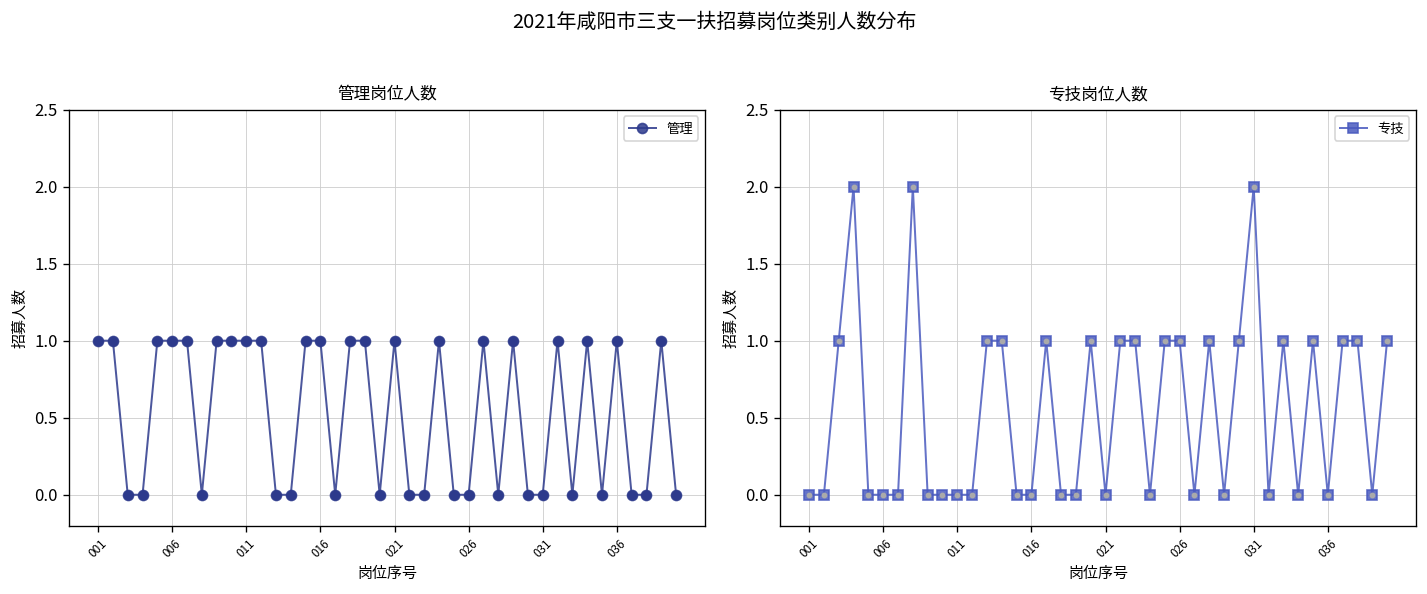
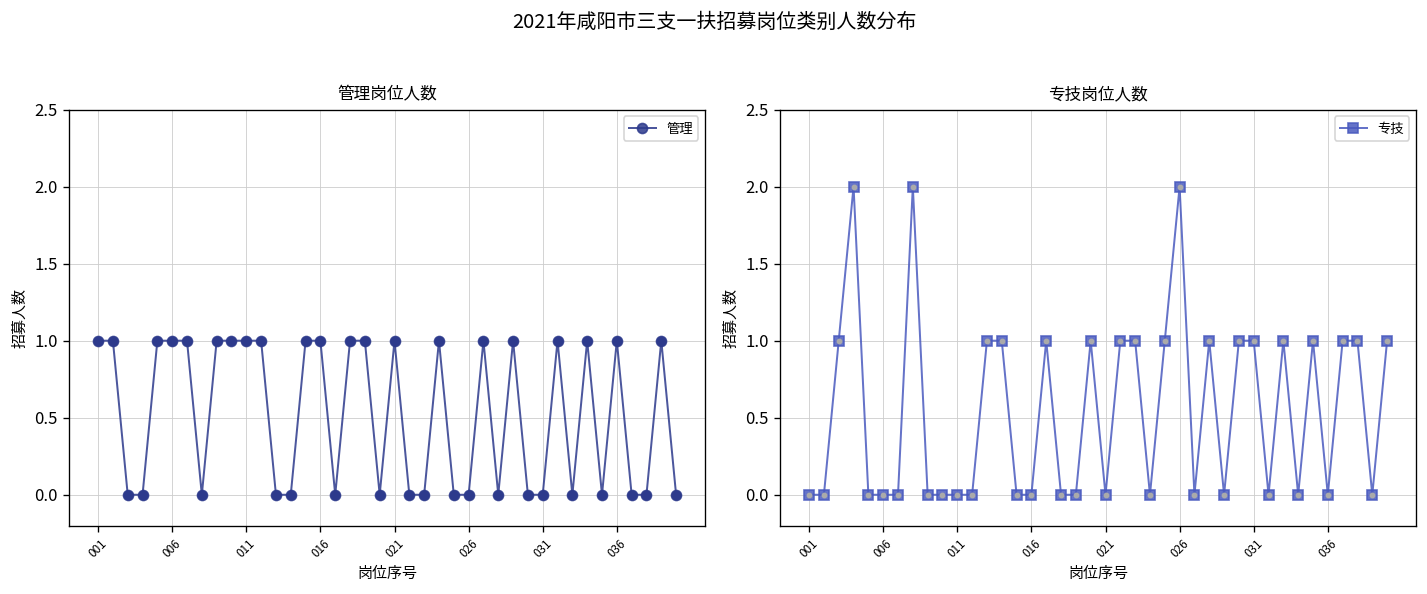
专技岗位人数, 026: 1 -> 2
专技岗位人数, 031: 2 -> 1
